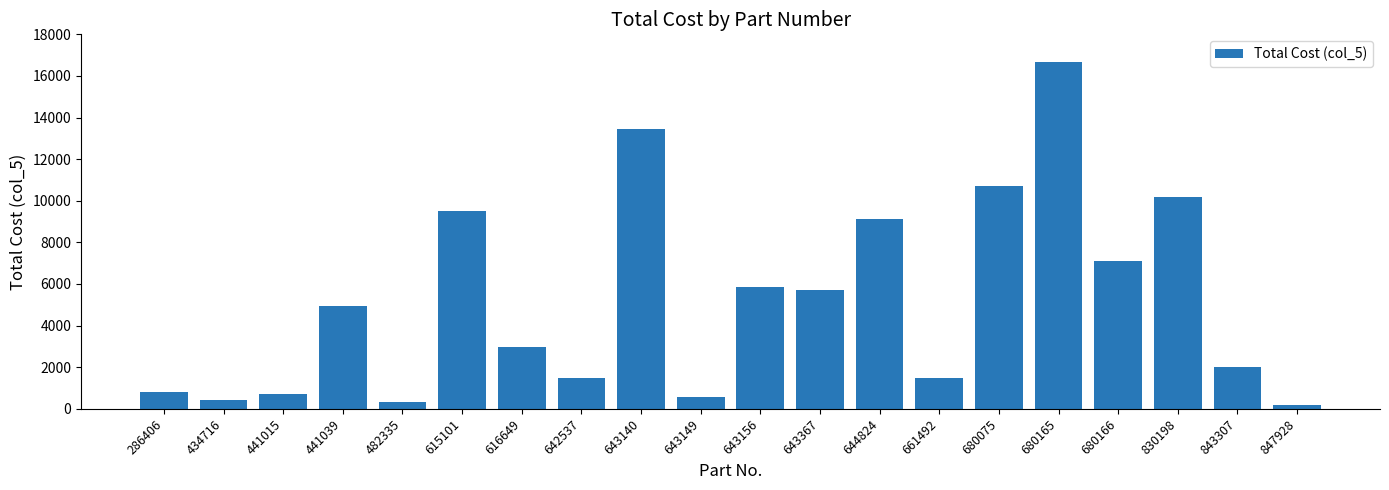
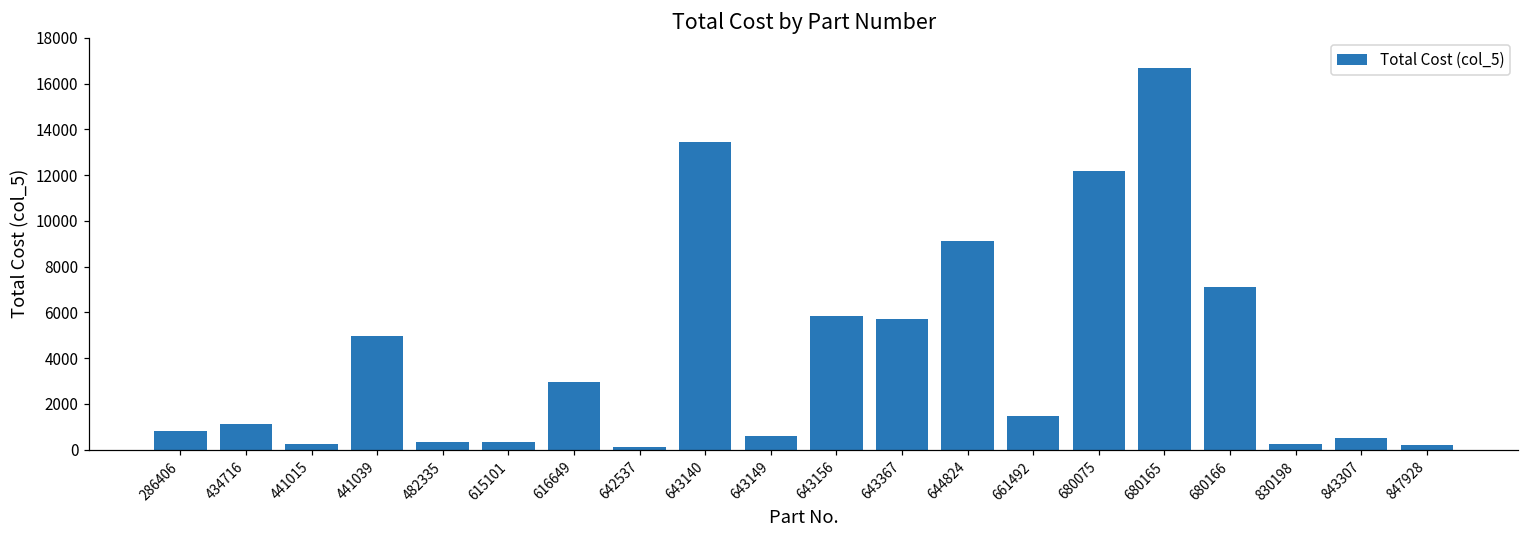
434716: 400 -> 1100
441015: 700 -> 200
615101: 9500 -> 300
642537: 1500 -> 100
680075: 10700 -> 12200
830198: 10200 -> 200
843307: 2000 -> 500
